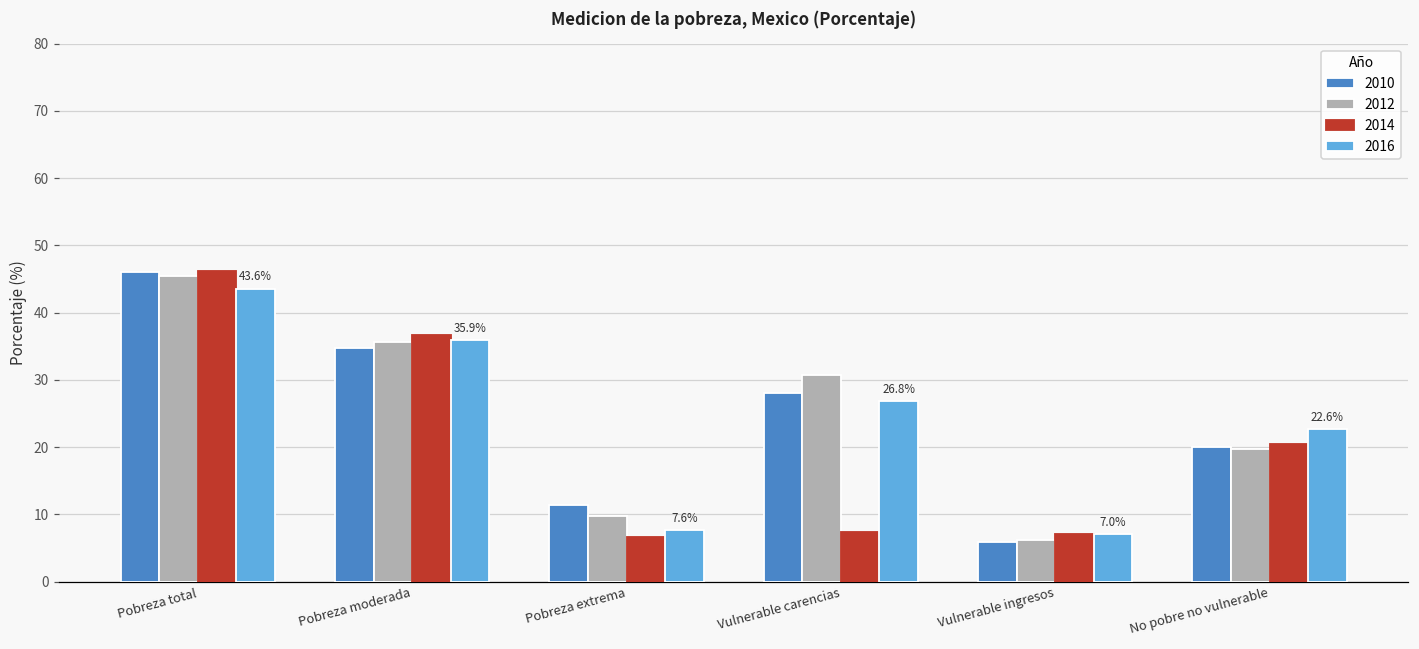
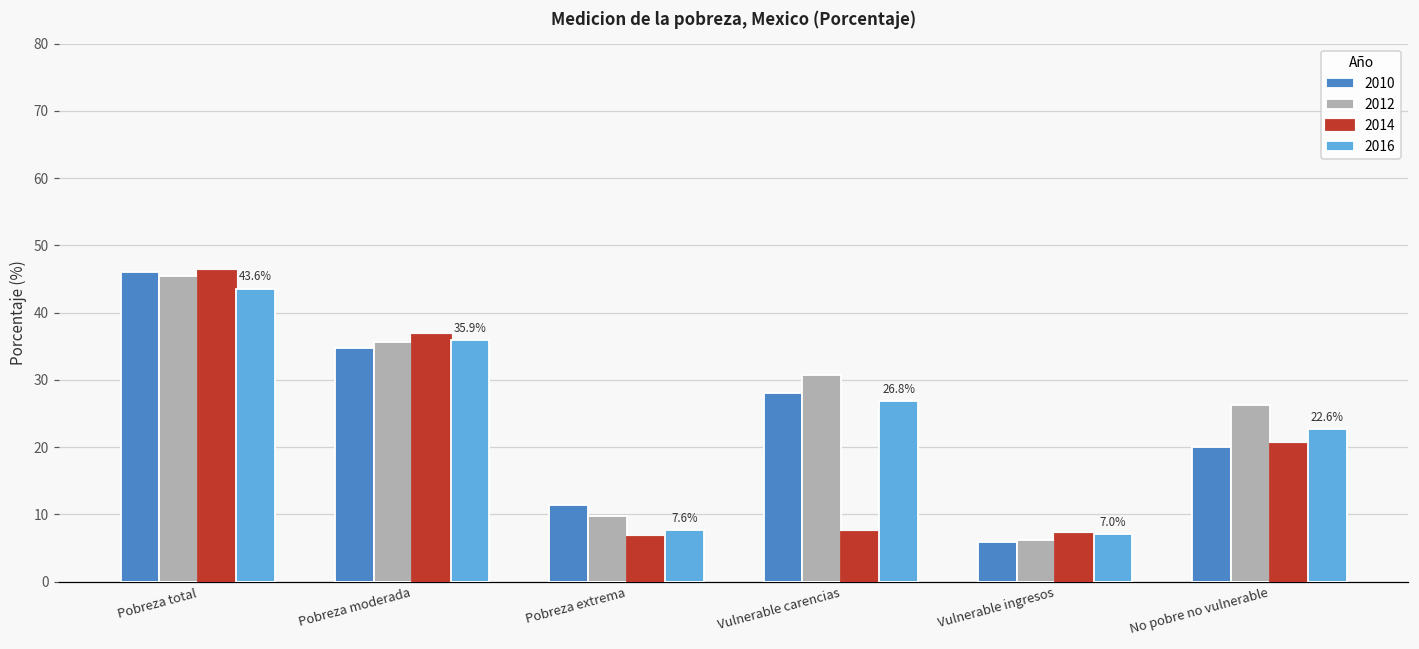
2012, No pobre no vulnerable: 20 -> 26
